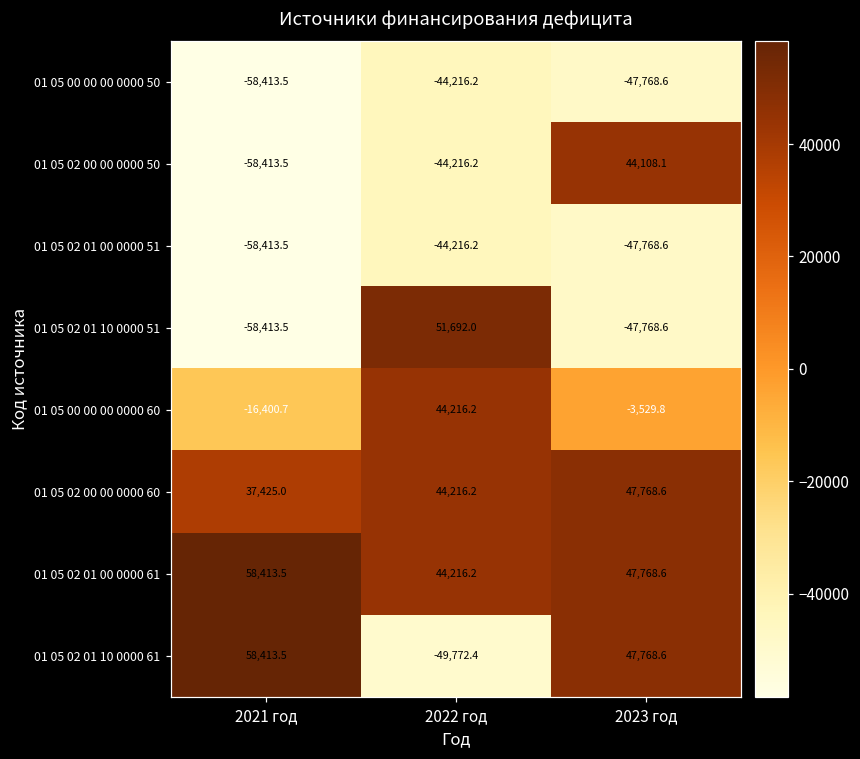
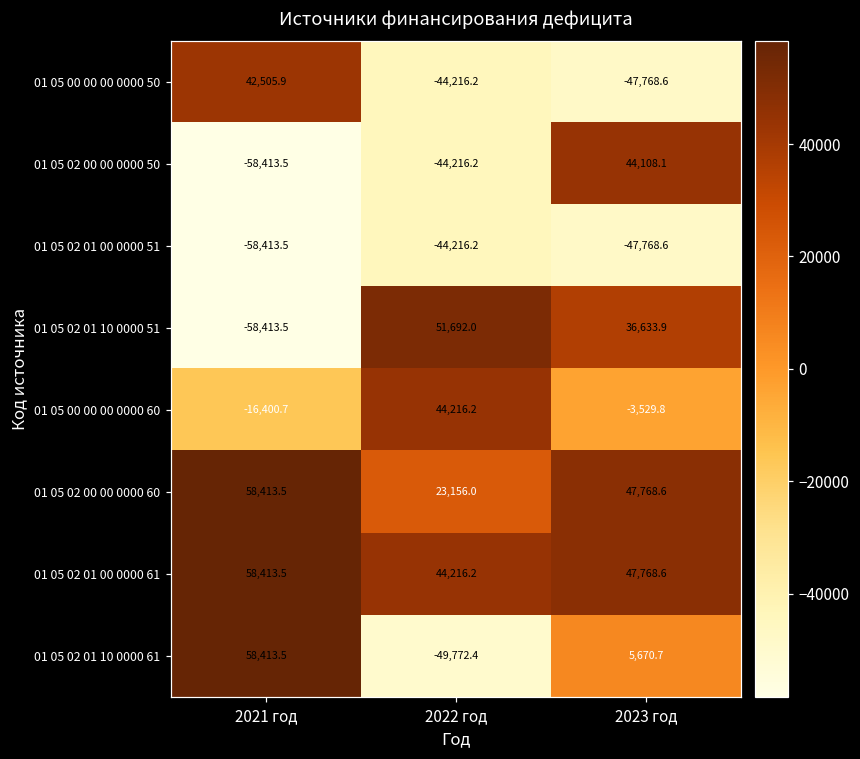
01 05 00 00 00 0000 50, 2021 год: -58,413.5 -> 42,505.9
01 05 02 01 10 0000 51, 2023 год: -47,768.6 -> 36,633.9
01 05 02 00 00 0000 60, 2021 год: 37,425.0 -> 58,413.5
01 05 02 00 00 0000 60, 2022 год: 44,216.2 -> 23,156.0
01 05 02 01 10 0000 61, 2023 год: 47,768.6 -> 5,670.7
